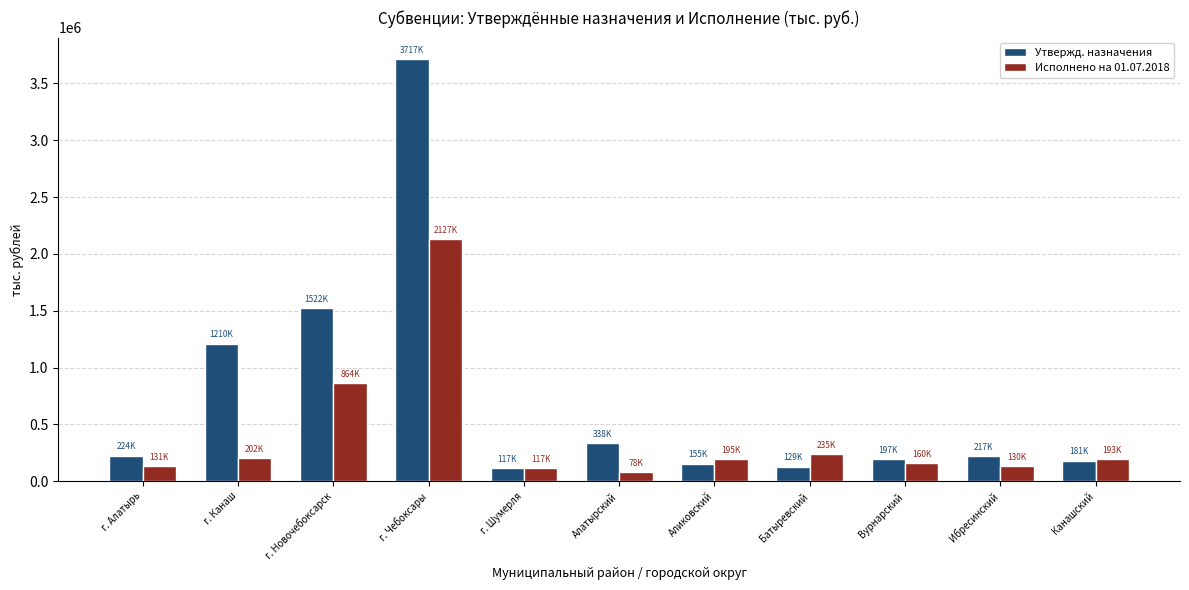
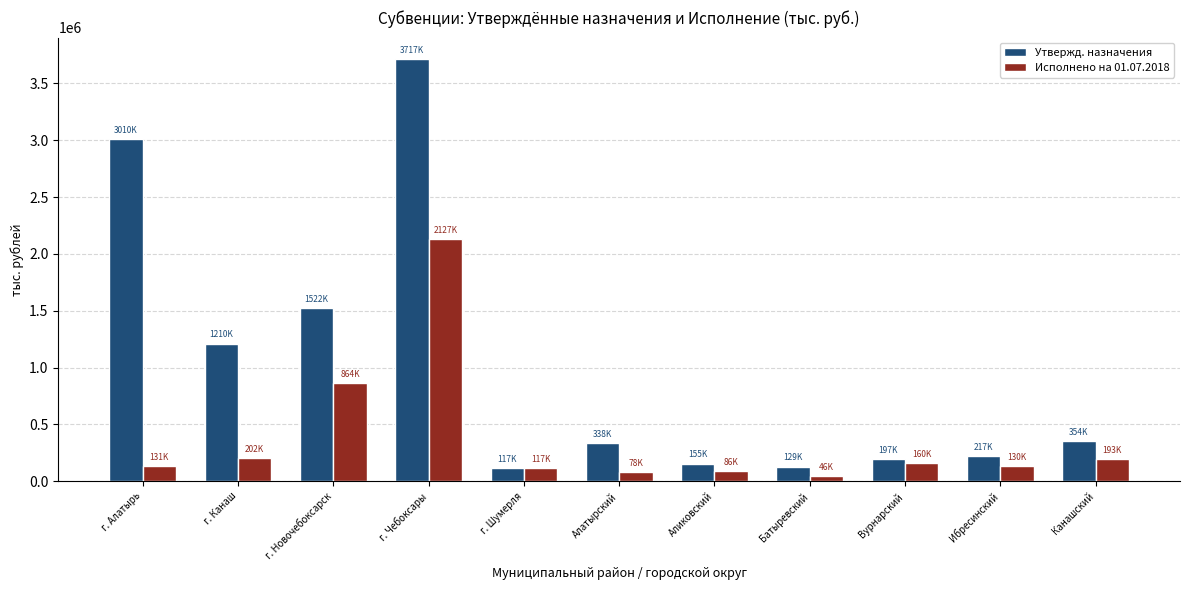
Утвержд. назначения, г. Алатырь: 224K -> 3010K
Исполнено на 01.07.2018, Аликовский: 195K -> 86K
Исполнено на 01.07.2018, Батыревский: 235K -> 46K
Утвержд. назначения, Канашский: 181K -> 354K
